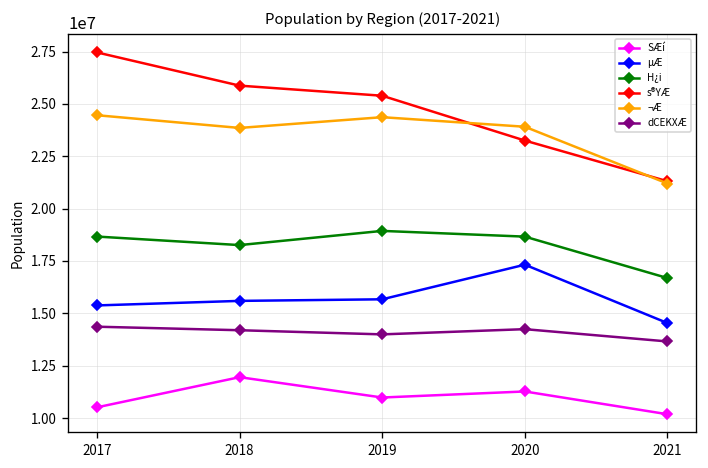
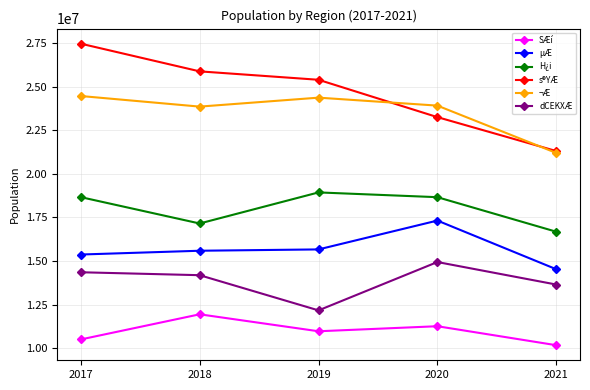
H¿i, 2018: 18300000 -> 17200000
dCEKXÆ, 2019: 14000000 -> 12200000
dCEKXÆ, 2020: 14200000 -> 14900000
